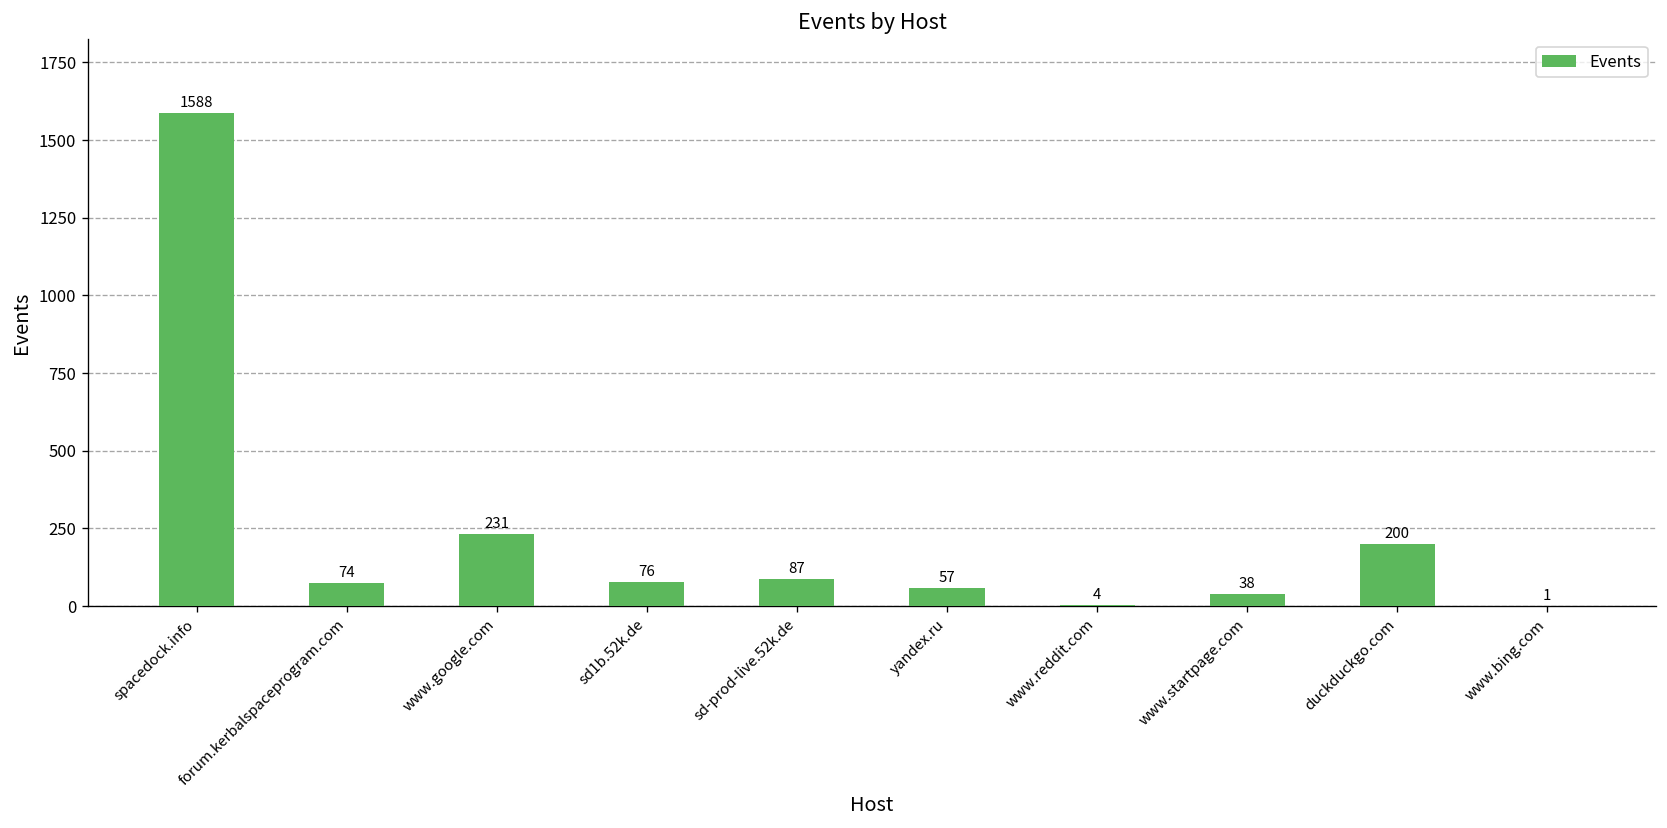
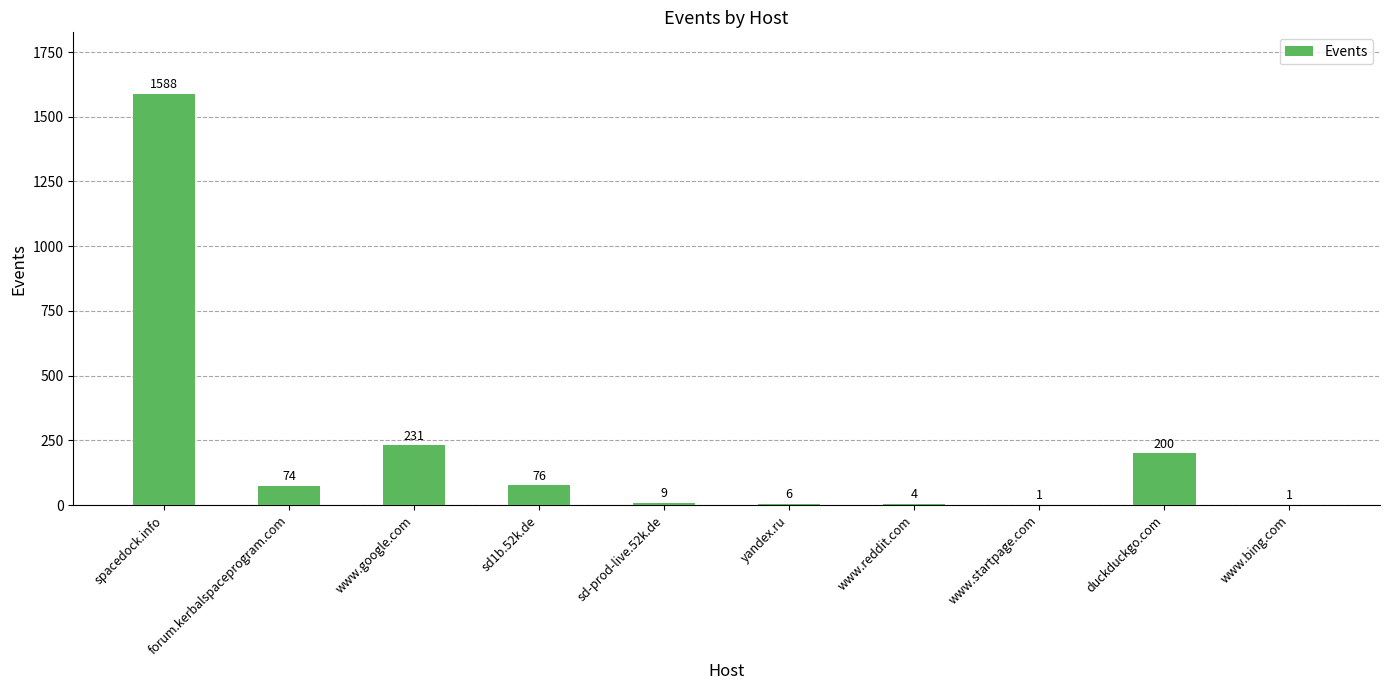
sd-prod-live.52k.de: 87 -> 9
yandex.ru: 57 -> 6
www.startpage.com: 38 -> 1
